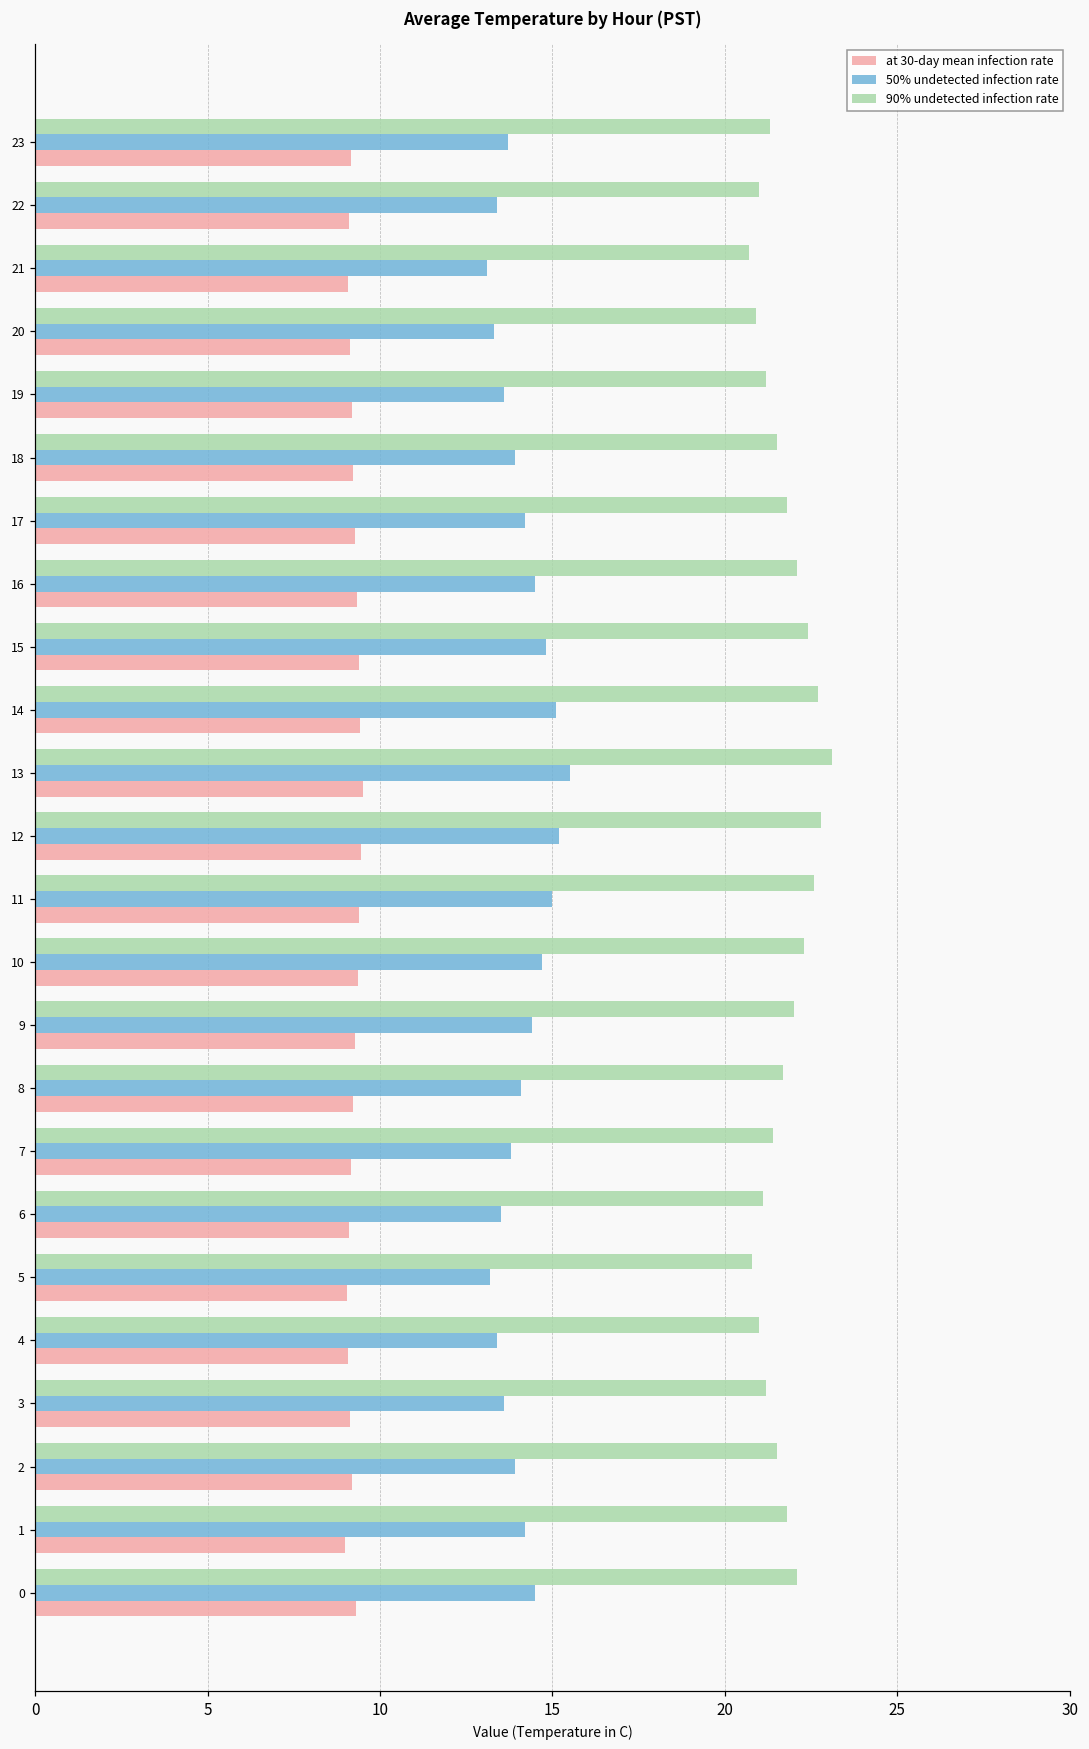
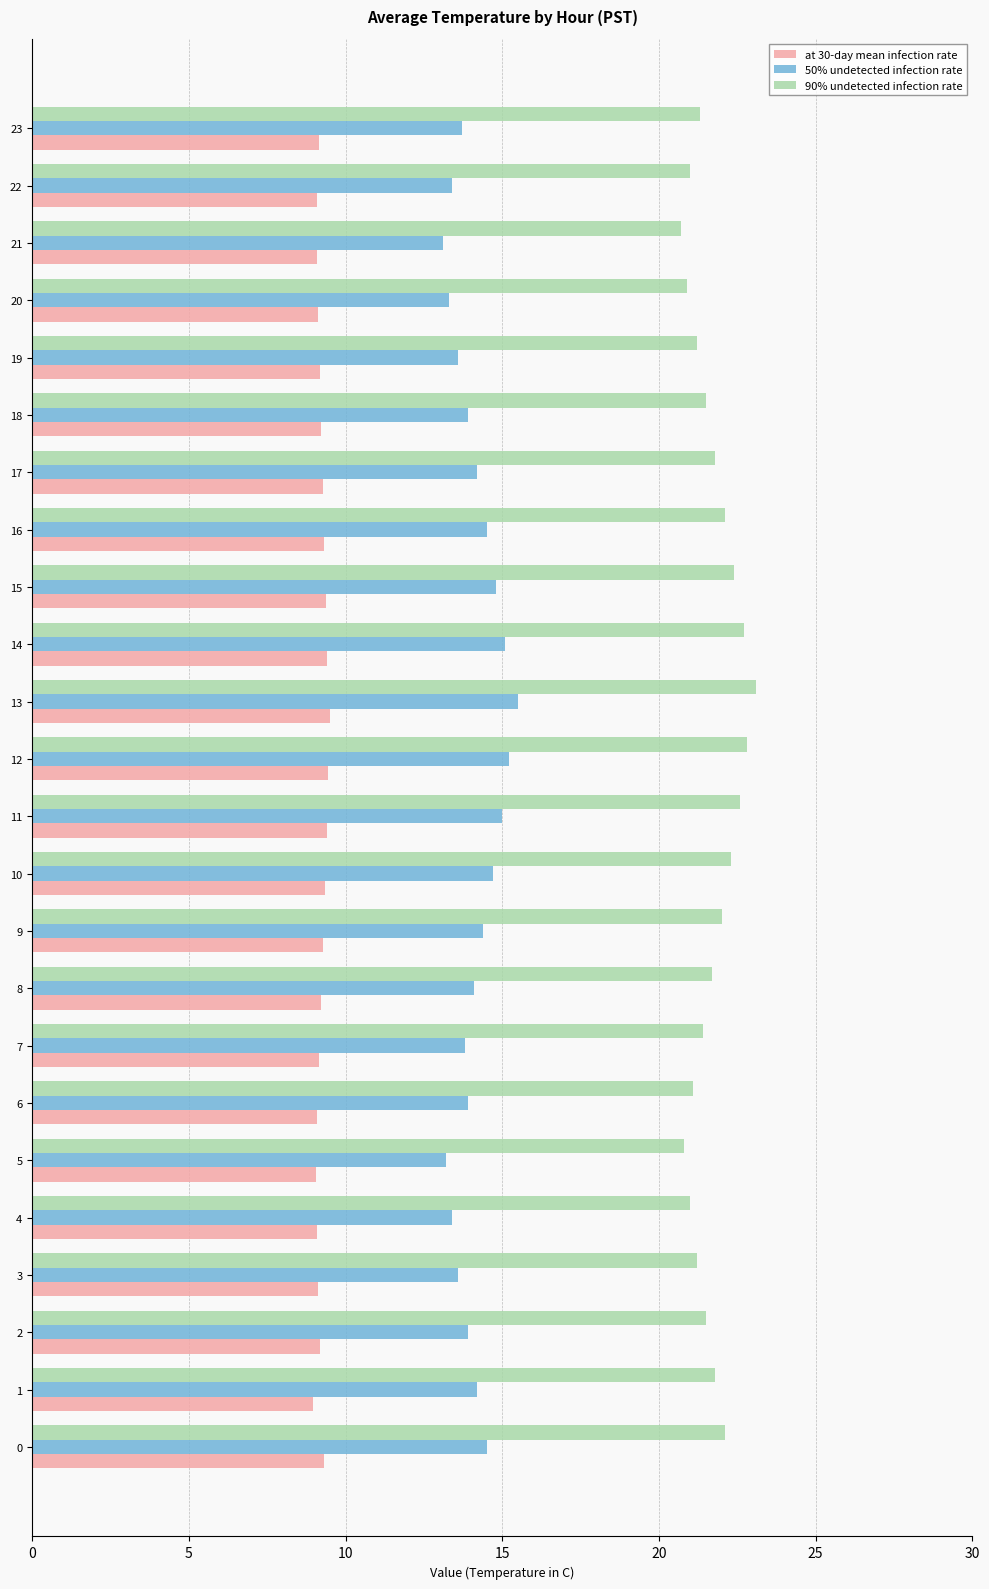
50% undetected infection rate, 6: 13.5 -> 13.9
